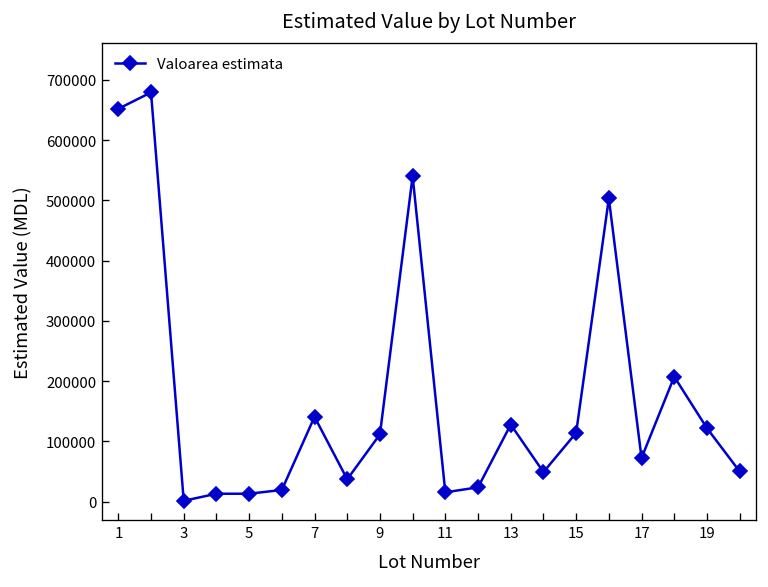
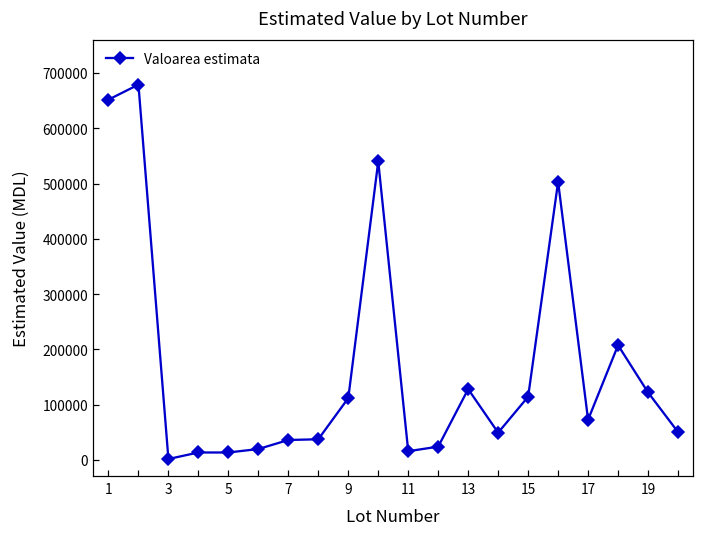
7: 140000 -> 40000
